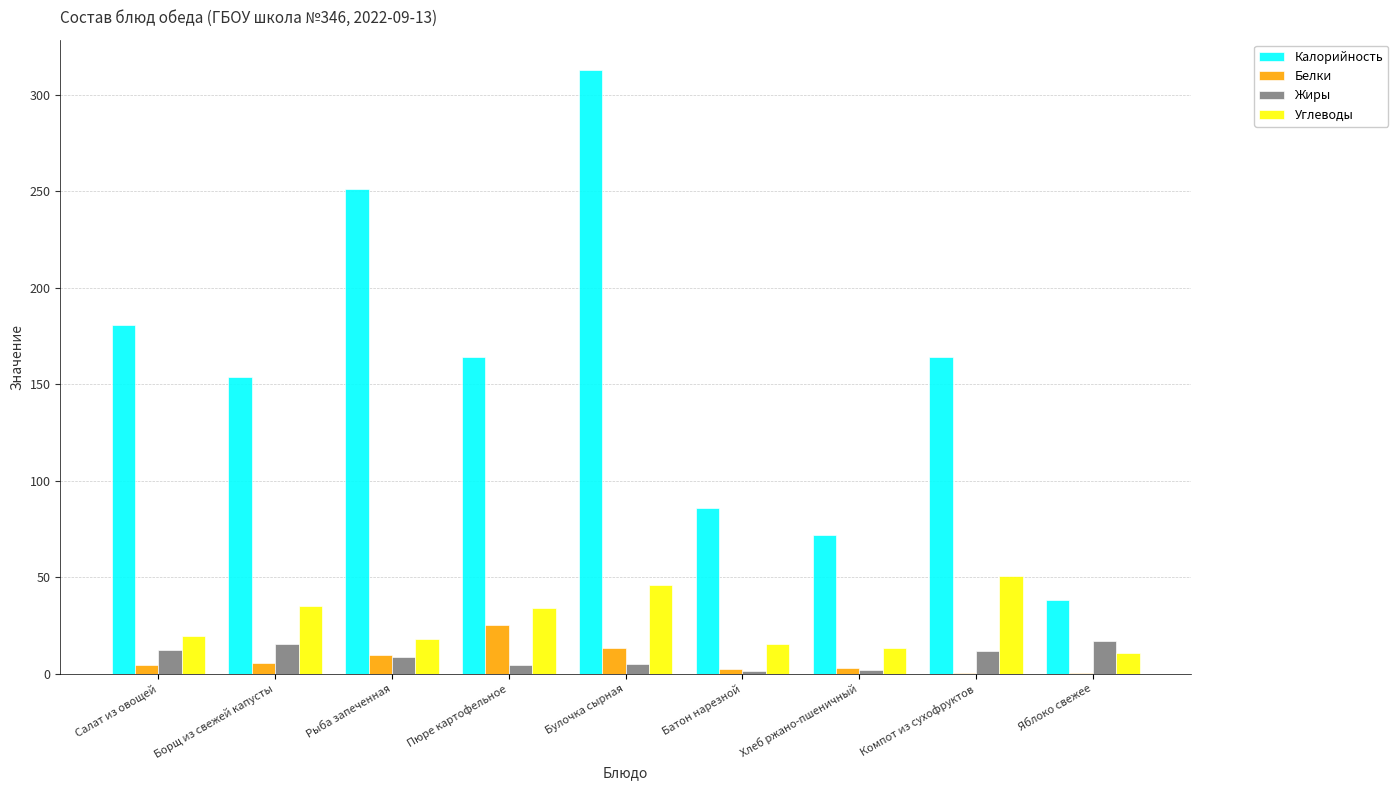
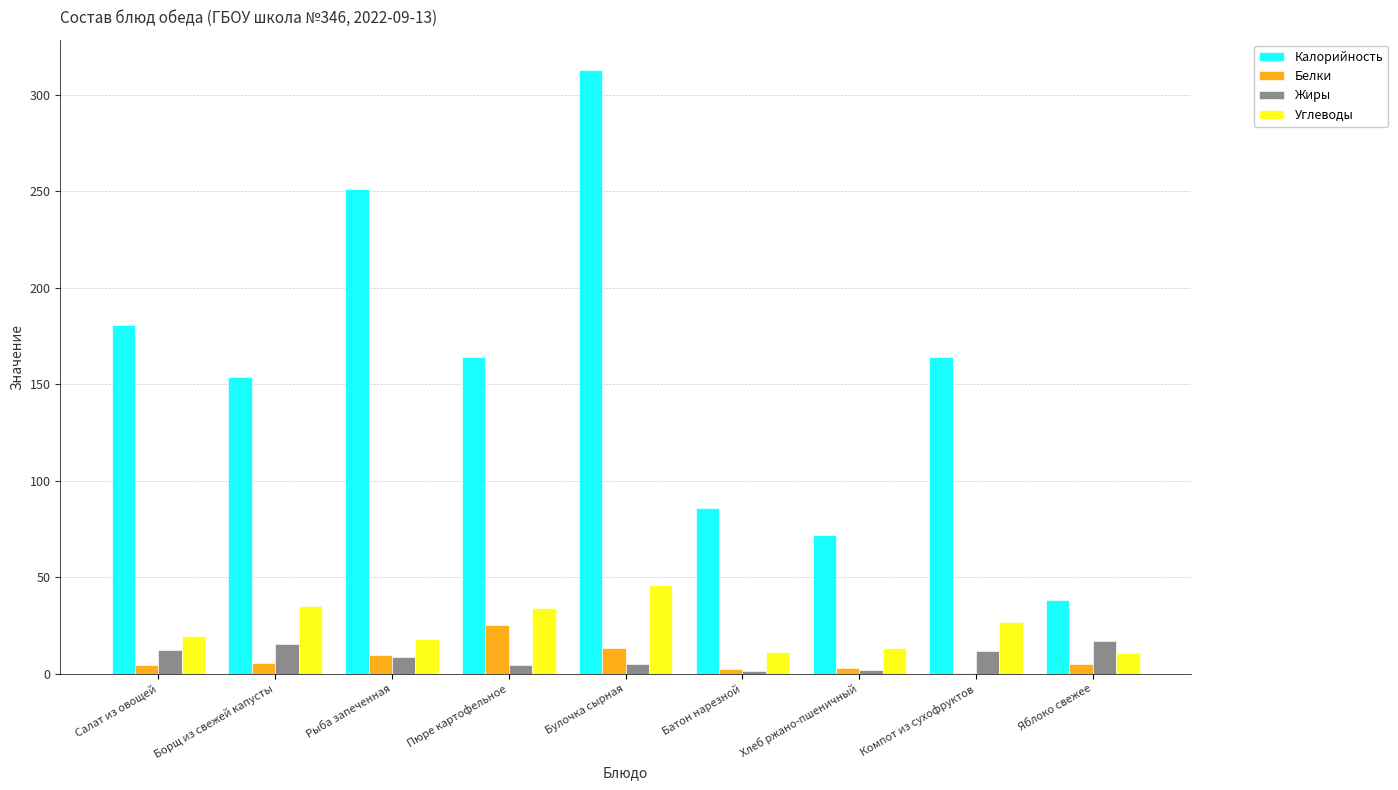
Углеводы, Батон нарезной: 16 -> 11
Углеводы, Компот из сухофруктов: 51 -> 27
Белки, Яблоко свежее: 0 -> 5
